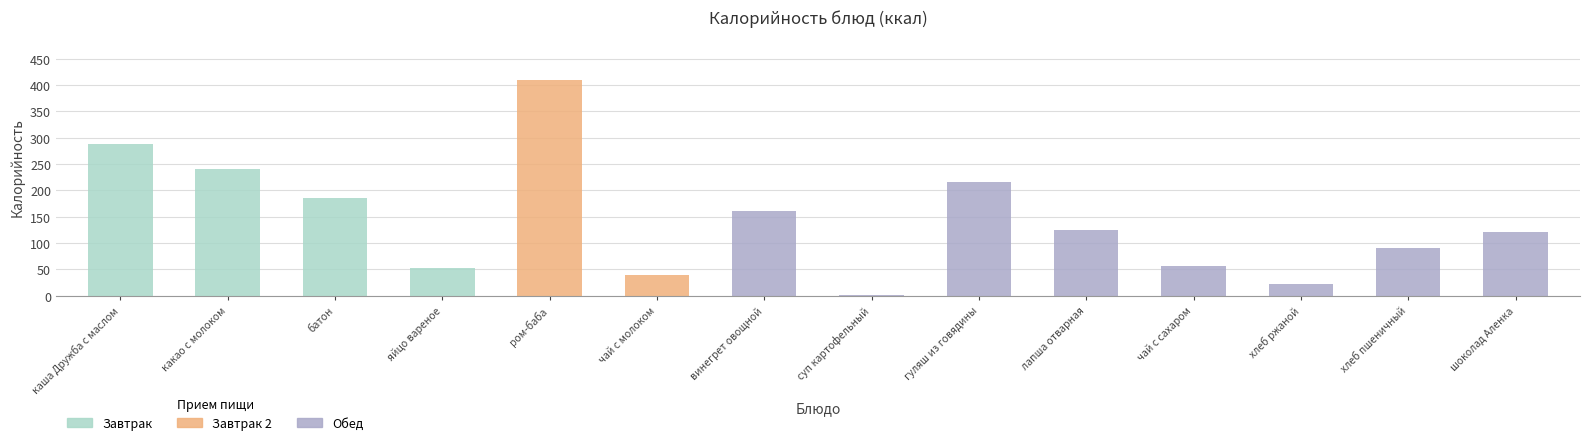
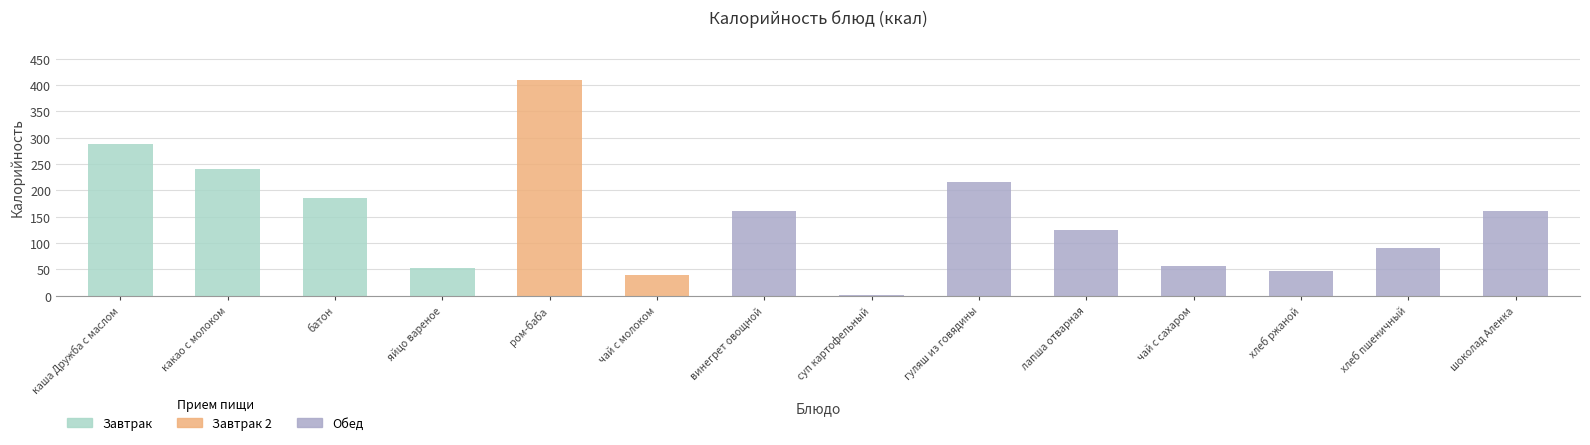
хлеб ржаной: 20 -> 50
шоколад Аленка: 120 -> 160
